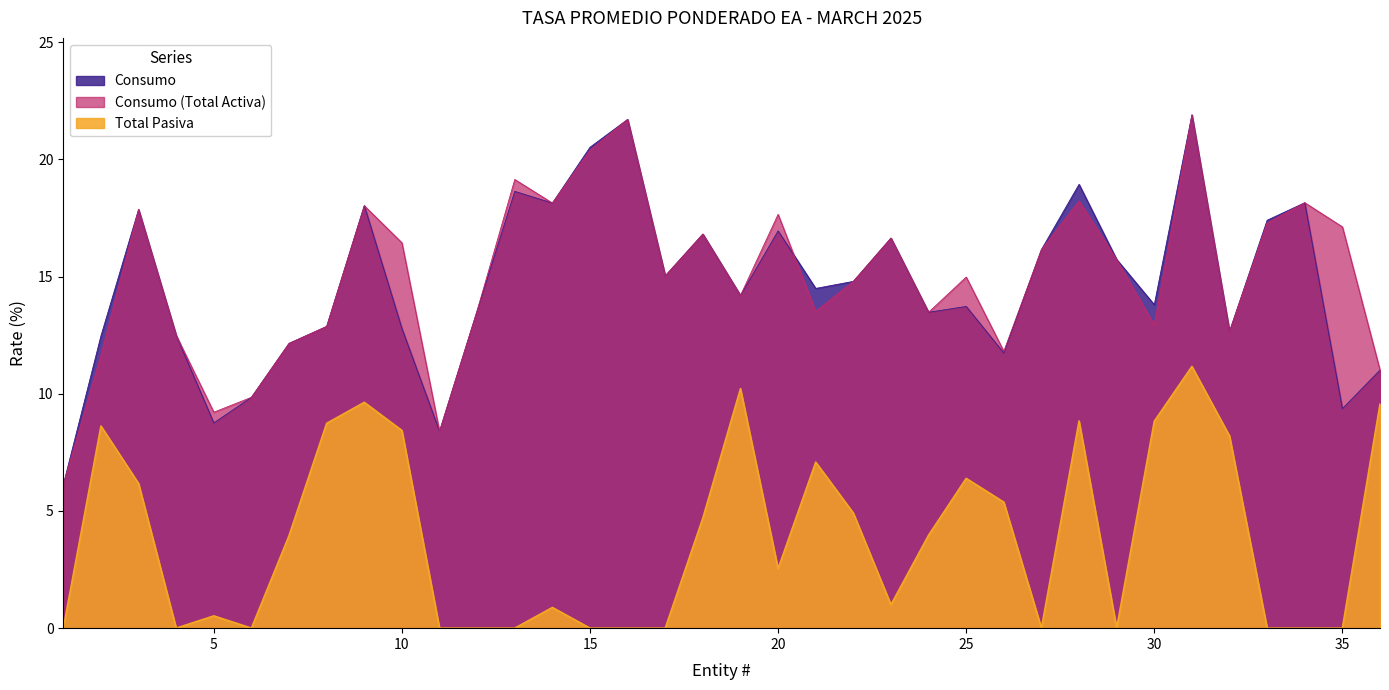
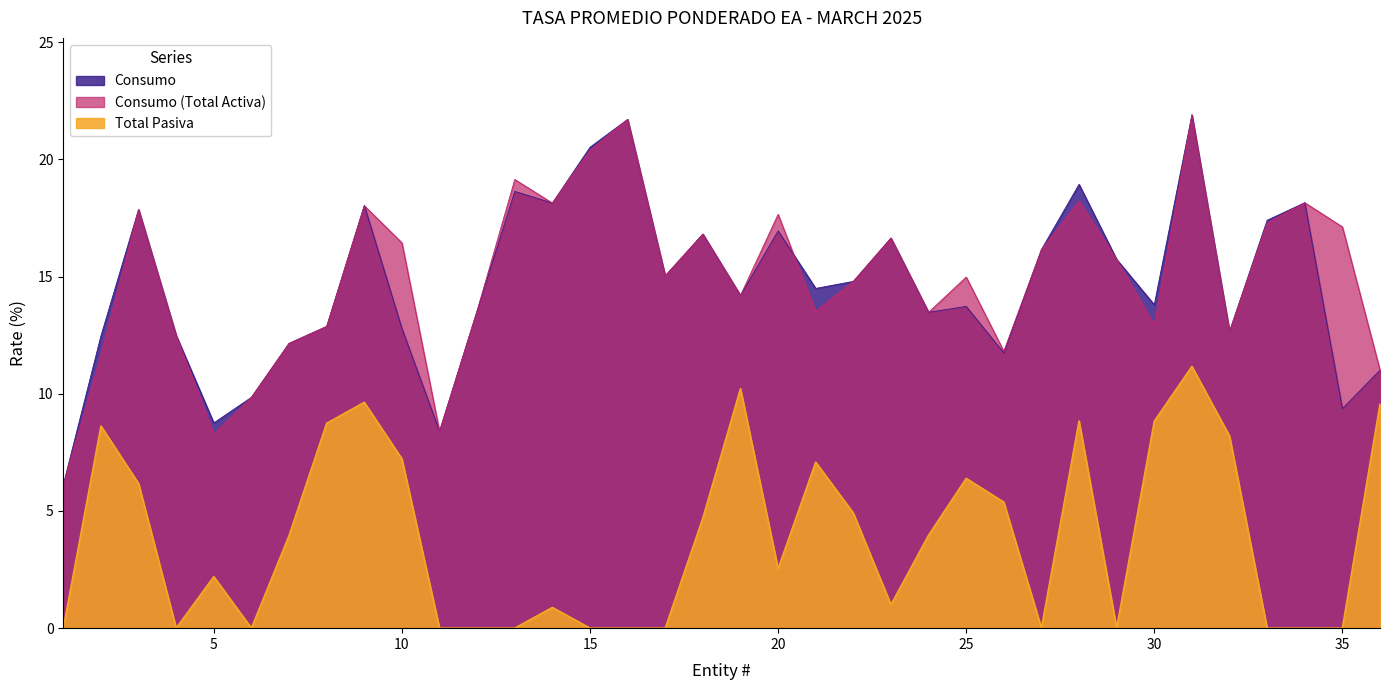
Consumo (Total Activa), 5: 9.2 -> 8.3
Total Pasiva, 5: 0.5 -> 2.2
Total Pasiva, 10: 8.4 -> 7.2
